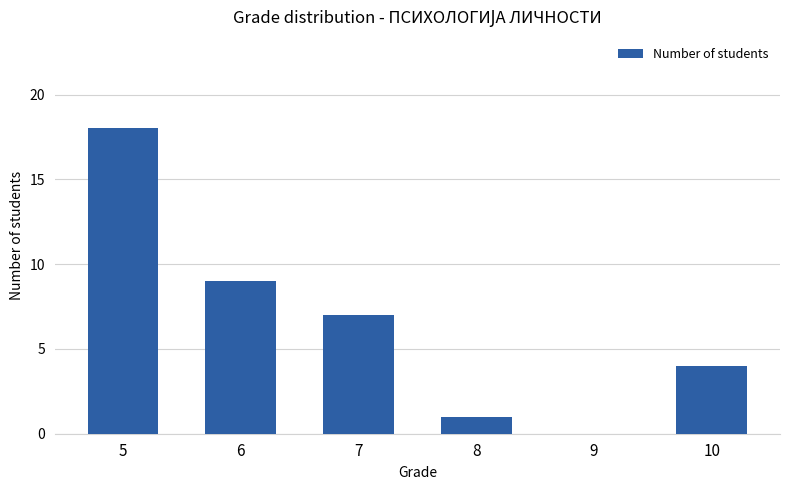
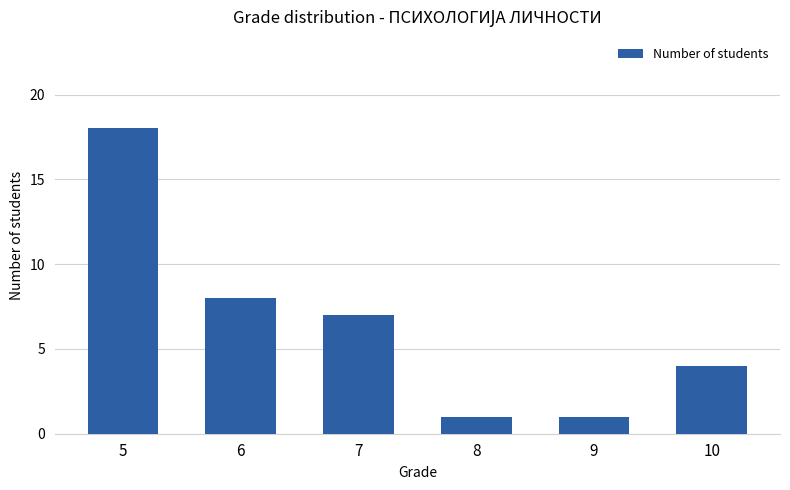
6: 9 -> 8
9: 0 -> 1
